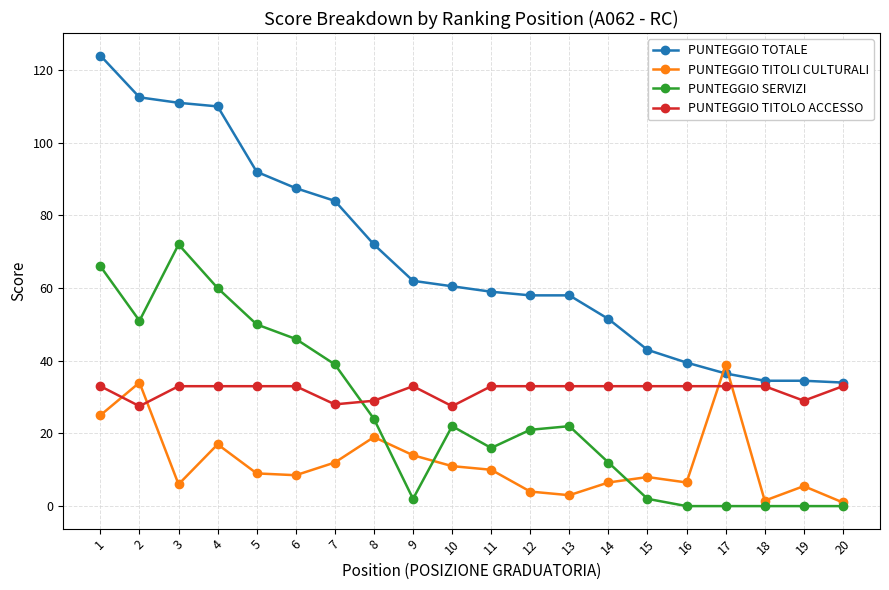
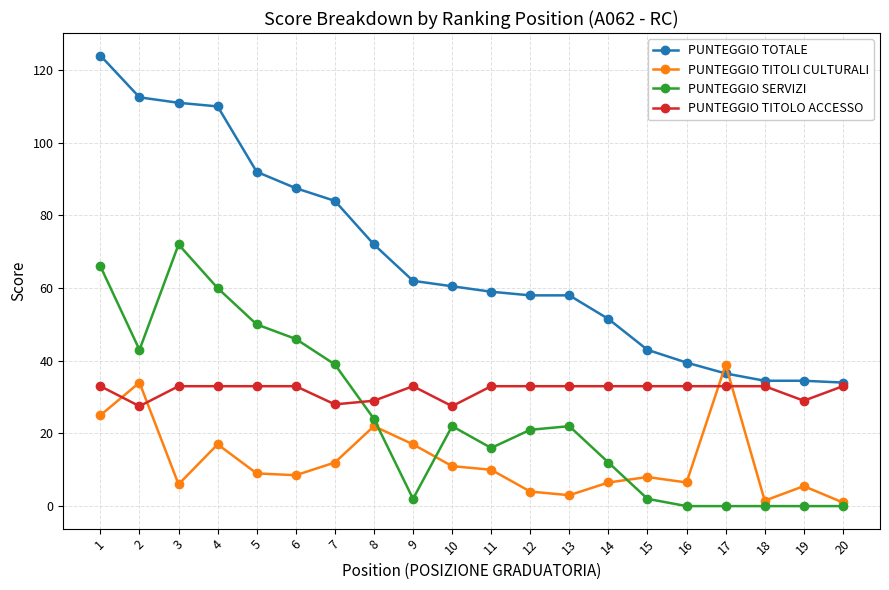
PUNTEGGIO SERVIZI, 2: 51 -> 43
PUNTEGGIO TITOLI CULTURALI, 8: 19 -> 22
PUNTEGGIO TITOLI CULTURALI, 9: 14 -> 17
